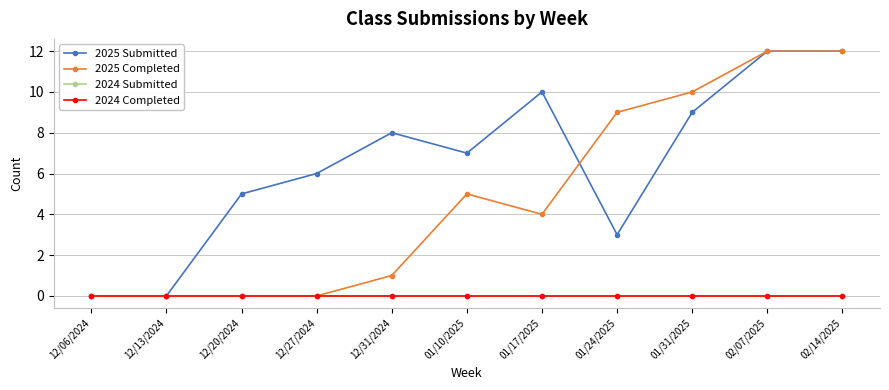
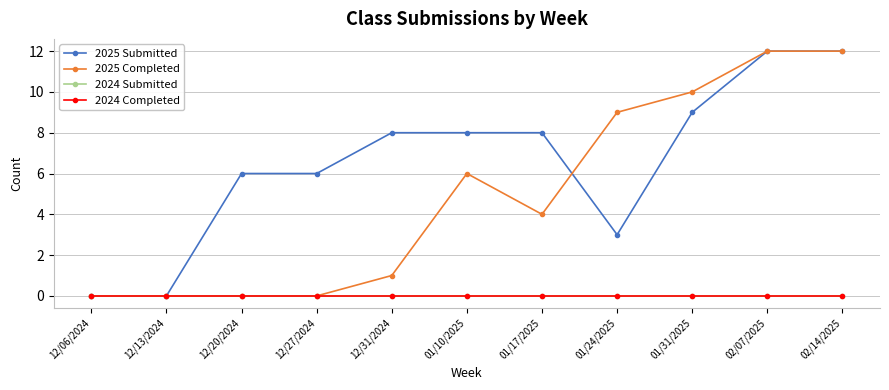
2025 Submitted, 12/20/2024: 5 -> 6
2025 Submitted, 01/10/2025: 7 -> 8
2025 Completed, 01/10/2025: 5 -> 6
2025 Submitted, 01/17/2025: 10 -> 8
